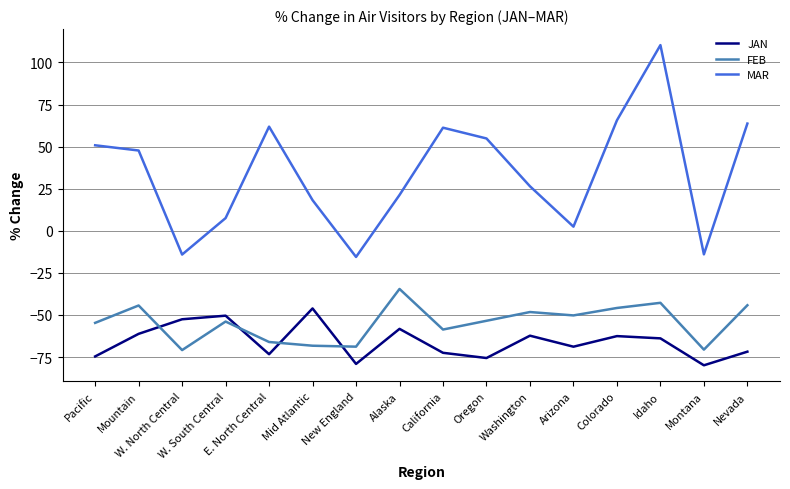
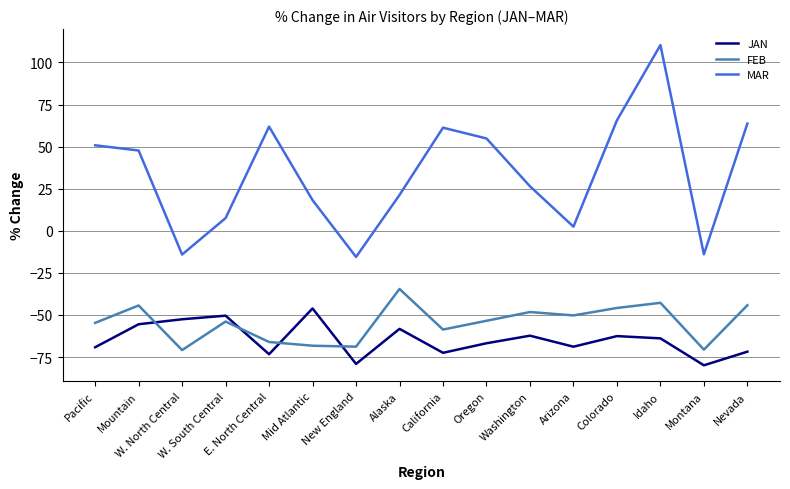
JAN, Pacific: -75 -> -69
JAN, Mountain: -61 -> -56
JAN, Oregon: -76 -> -67
